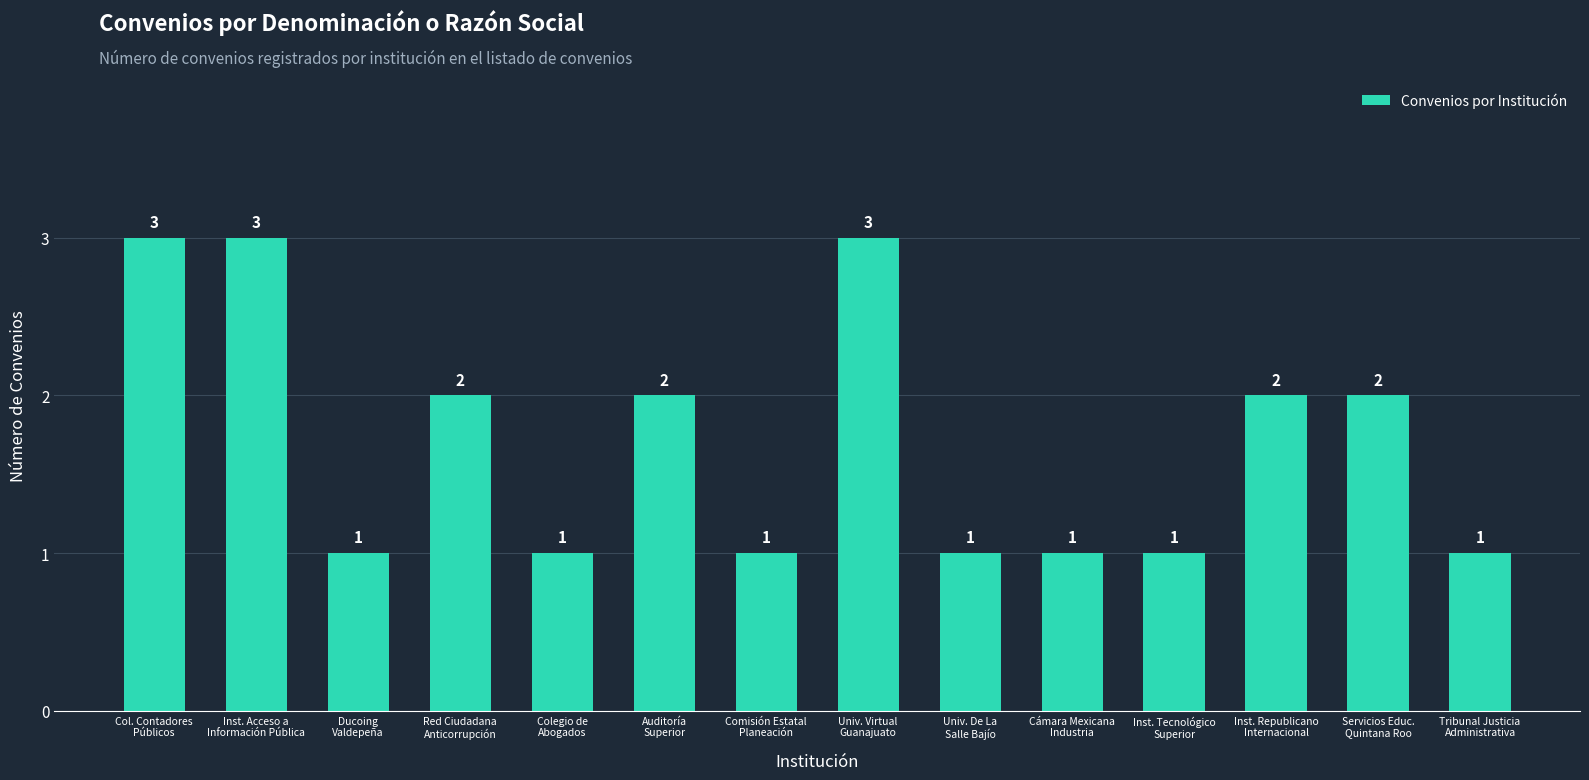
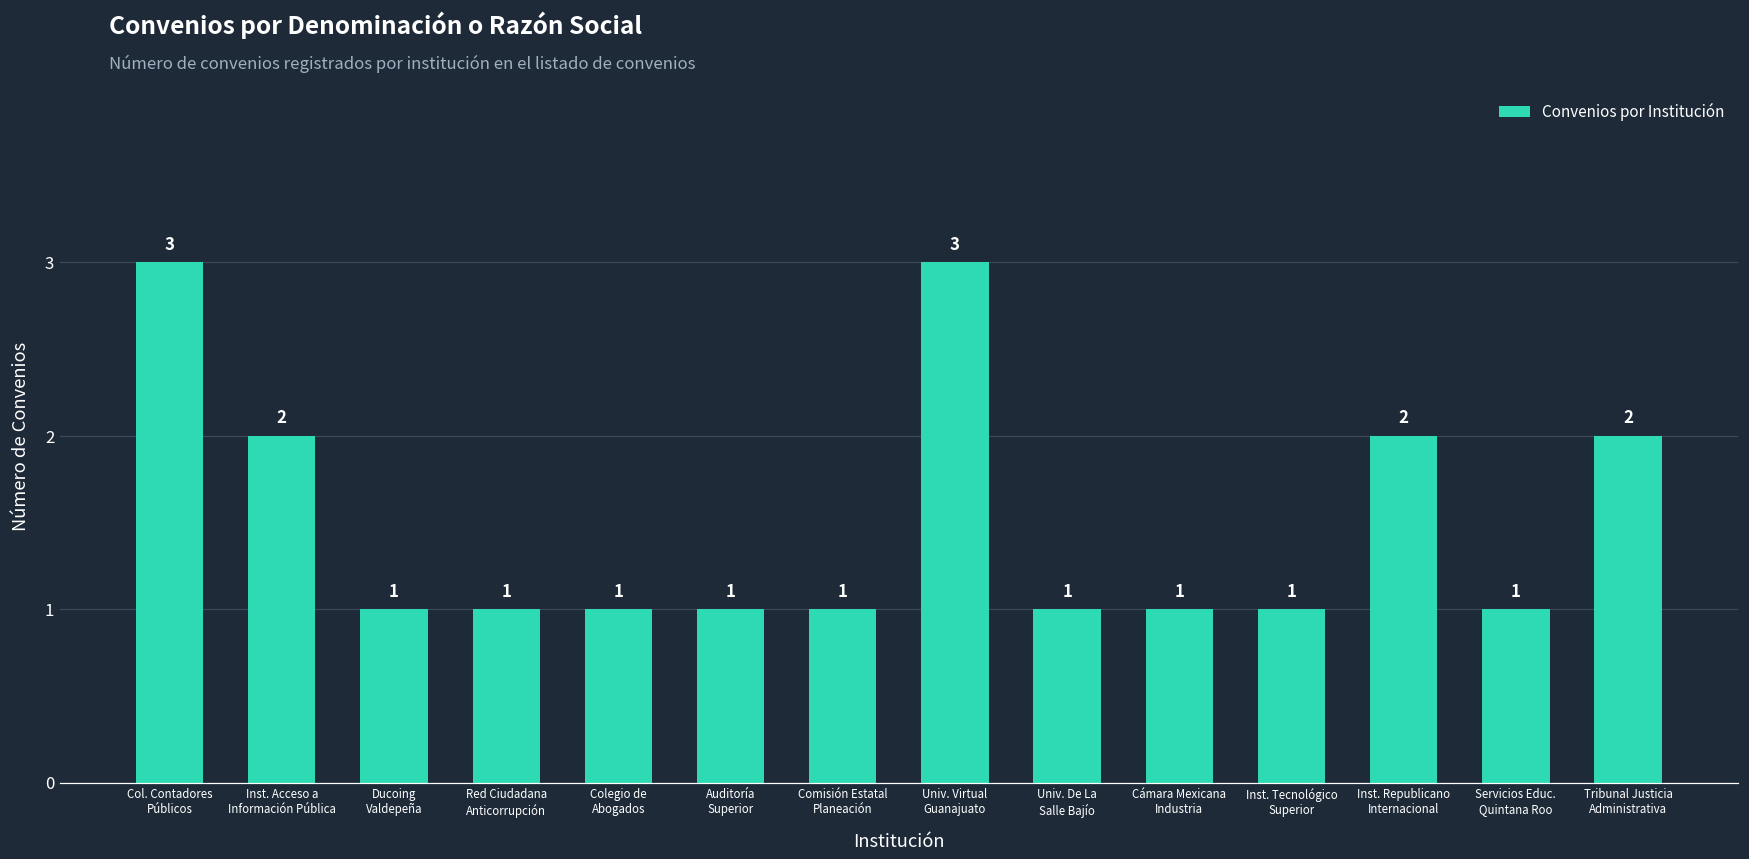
Inst. Acceso a Información Pública: 3 -> 2
Red Ciudadana Anticorrupción: 2 -> 1
Auditoría Superior: 2 -> 1
Servicios Educ. Quintana Roo: 2 -> 1
Tribunal Justicia Administrativa: 1 -> 2
